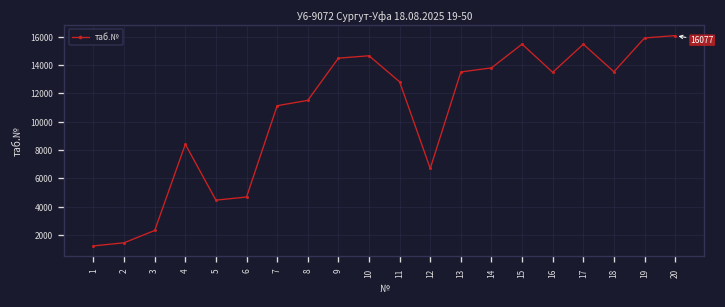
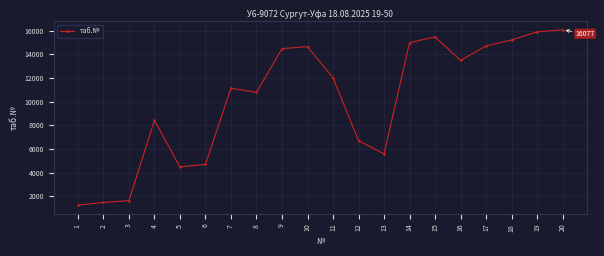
3: 2300 -> 1600
8: 11500 -> 10800
11: 12800 -> 12000
13: 13500 -> 5600
14: 13800 -> 15000
17: 15500 -> 14700
18: 13500 -> 15200
